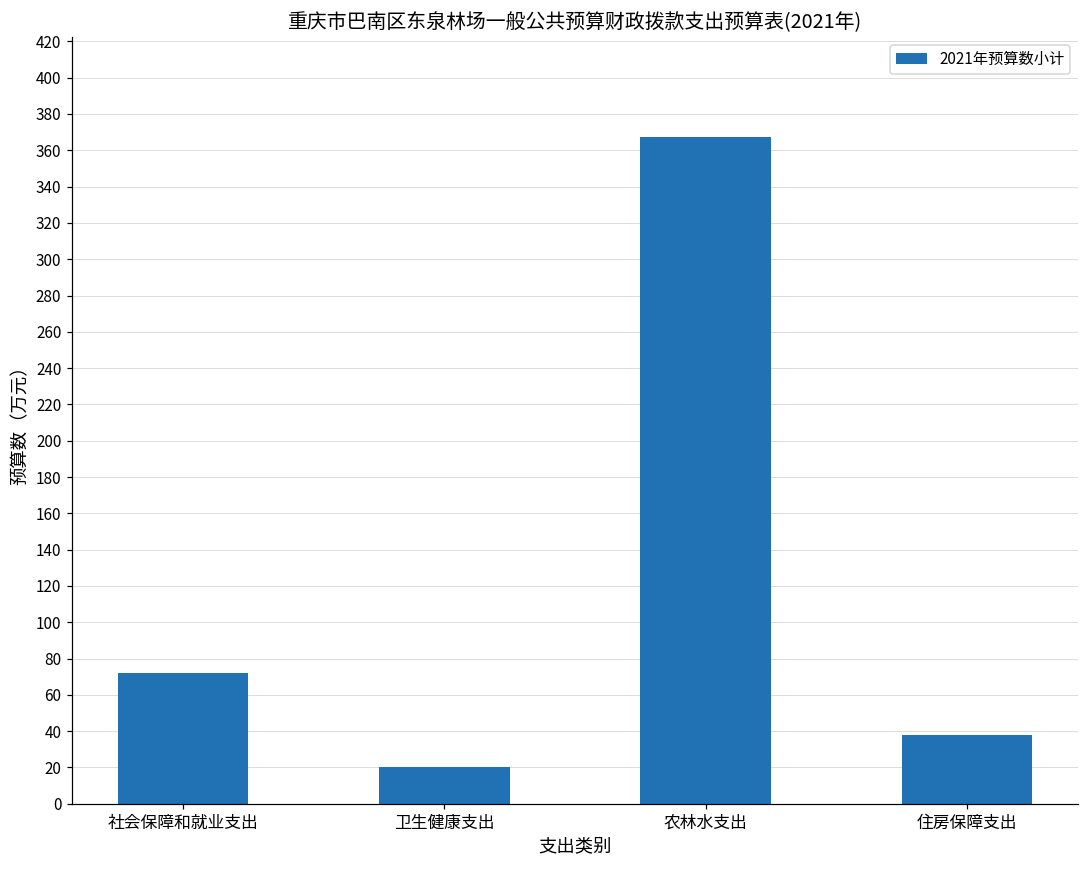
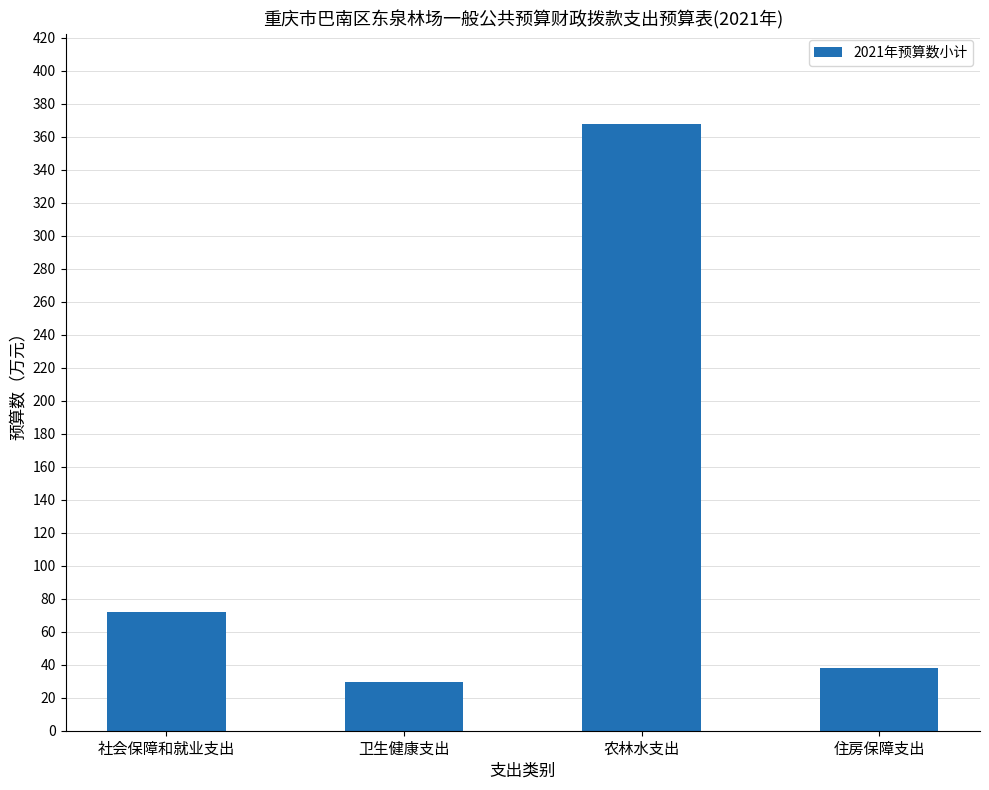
卫生健康支出: 20 -> 30
